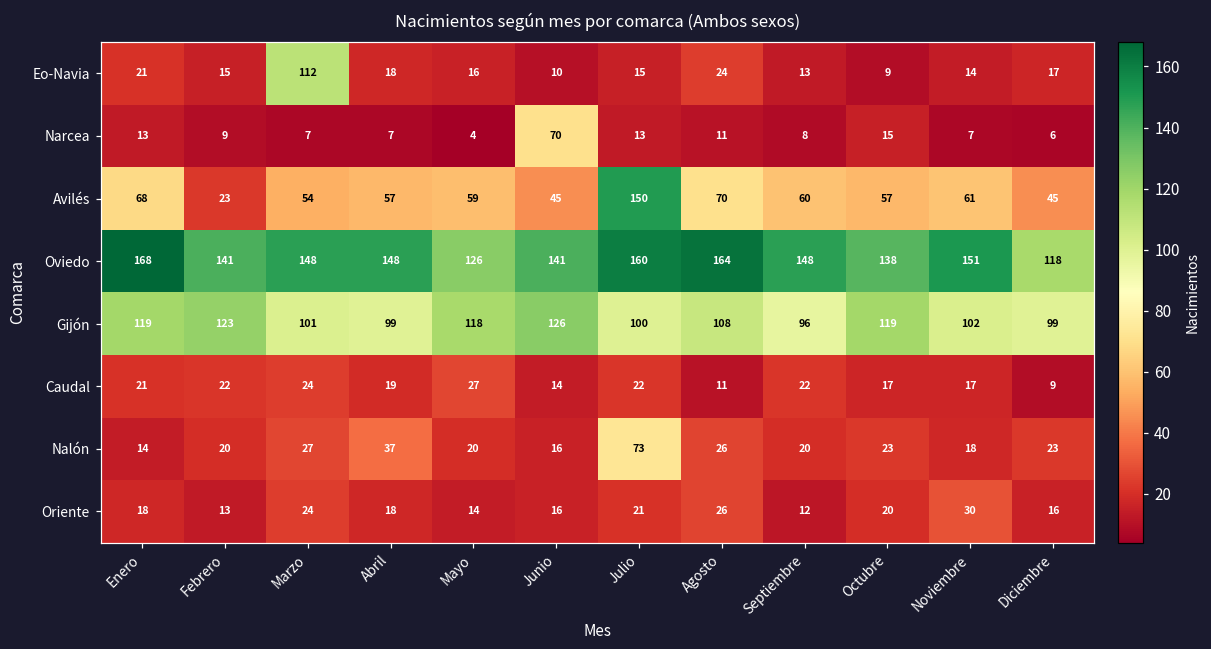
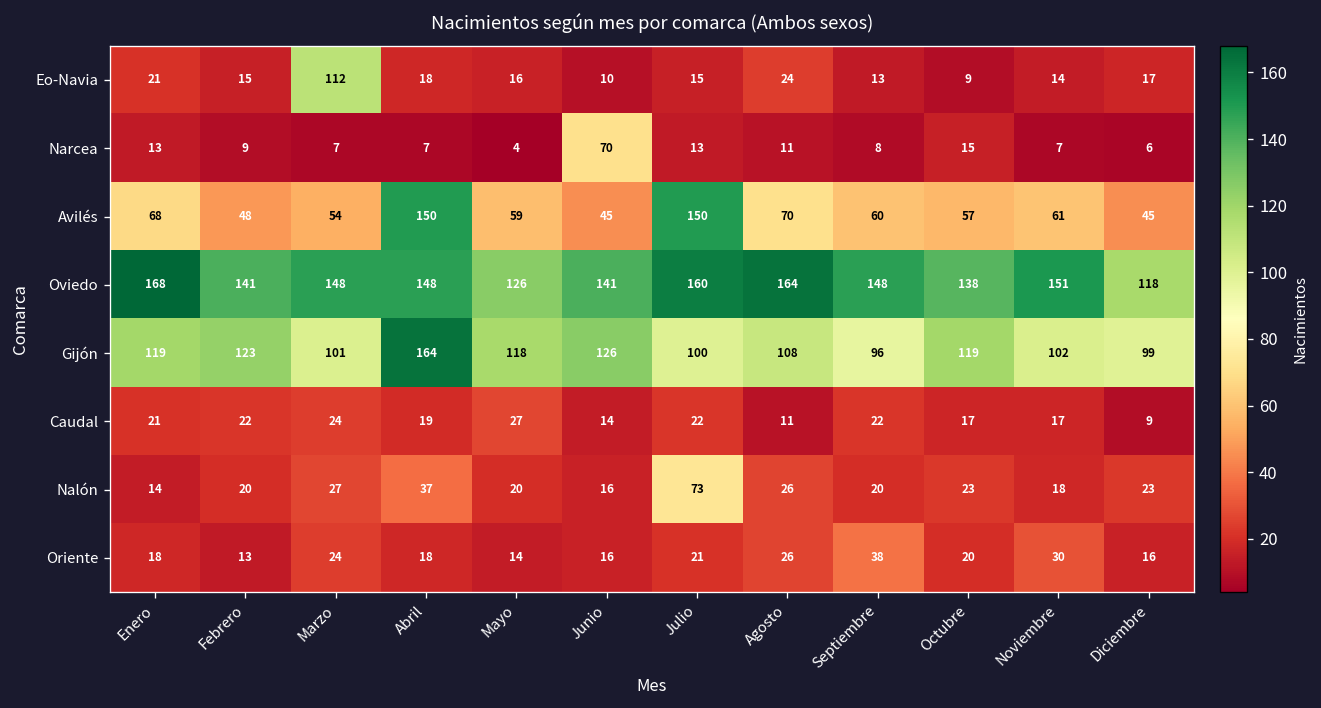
Avilés, Febrero: 23 -> 48
Avilés, Abril: 57 -> 150
Gijón, Abril: 99 -> 164
Oriente, Septiembre: 12 -> 38
